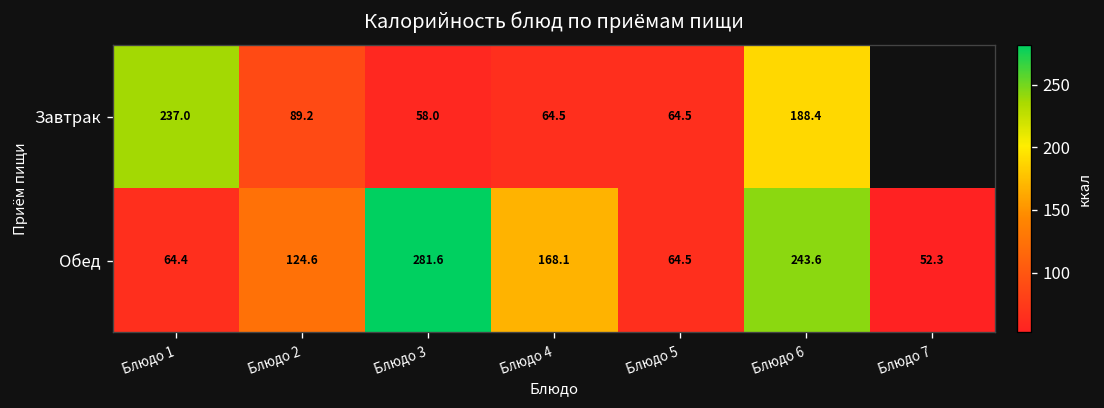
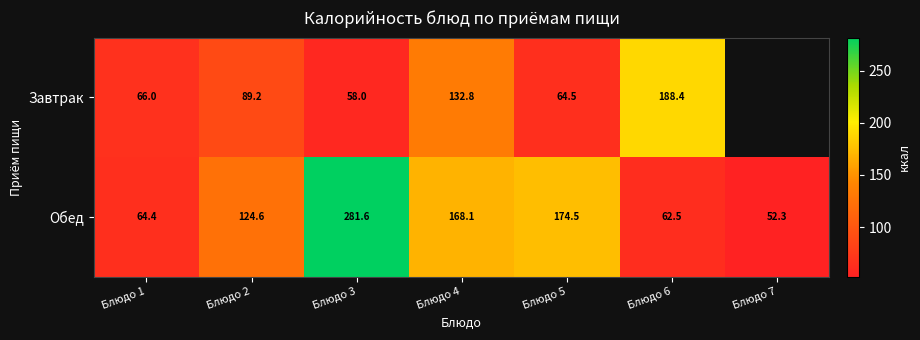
Завтрак, Блюдо 1: 237.0 -> 66.0
Завтрак, Блюдо 4: 64.5 -> 132.8
Обед, Блюдо 5: 64.5 -> 174.5
Обед, Блюдо 6: 243.6 -> 62.5
